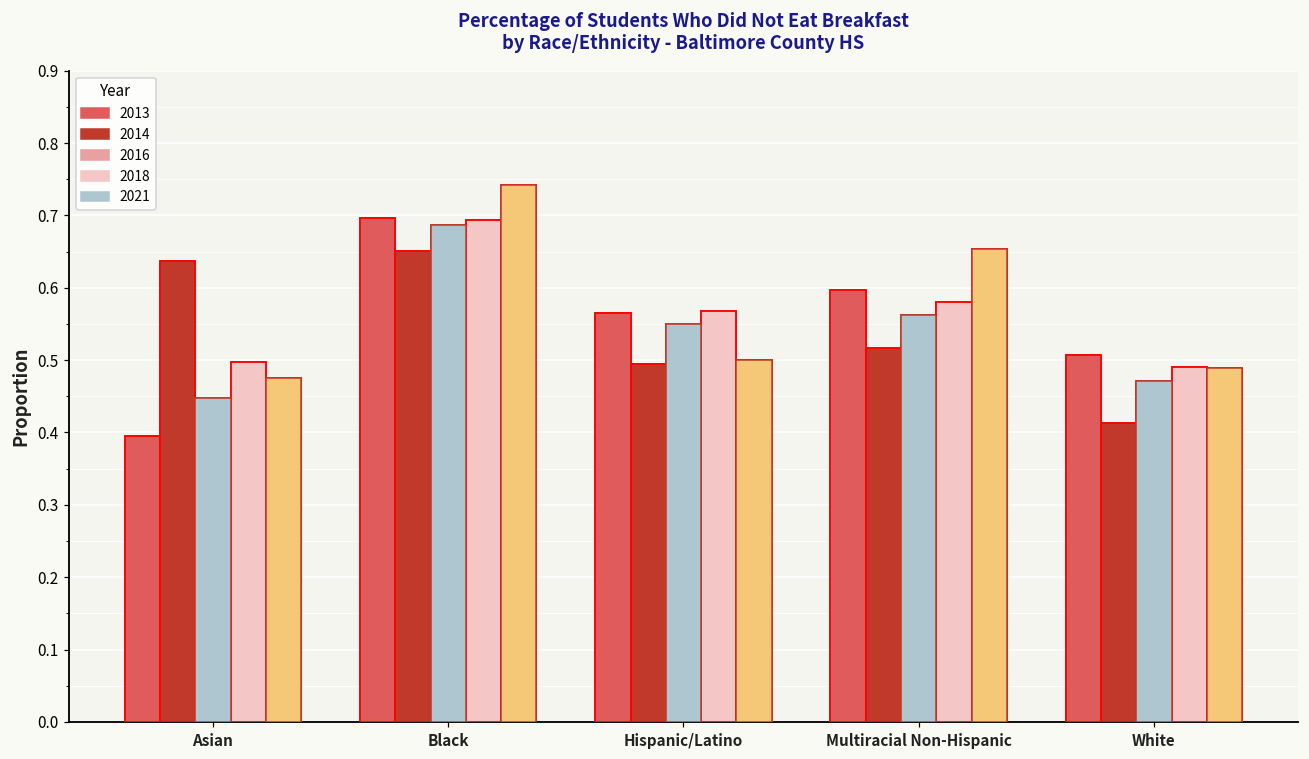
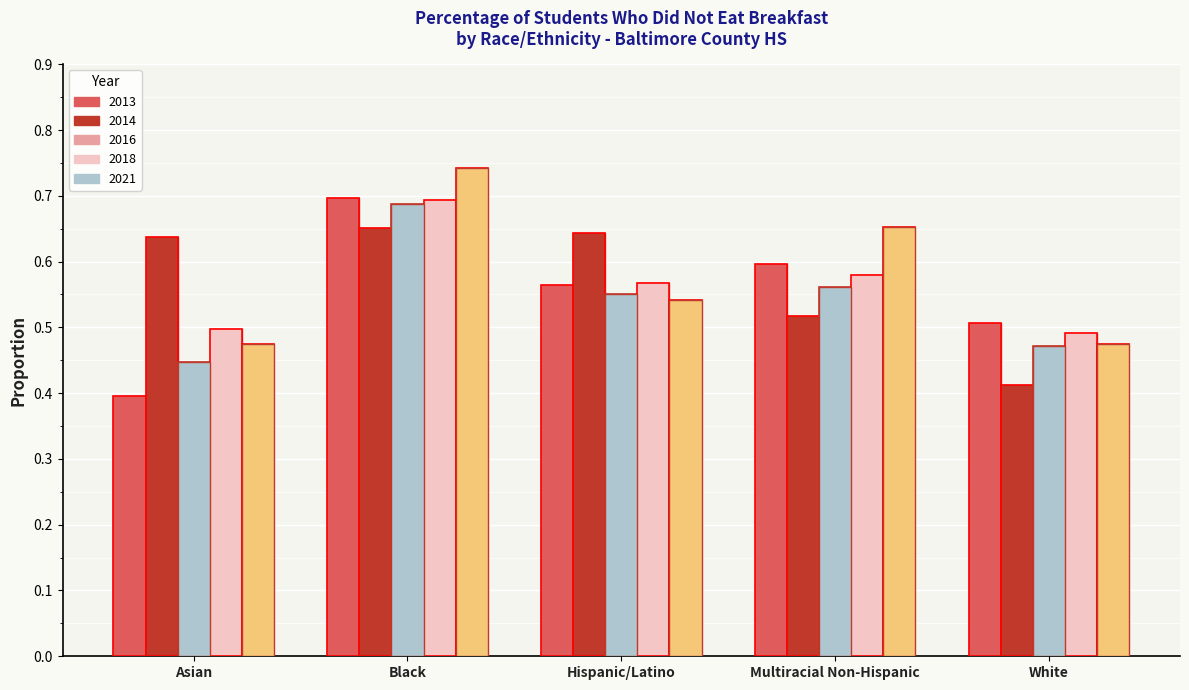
2014, Hispanic/Latino: 0.50 -> 0.64
2021, Hispanic/Latino: 0.50 -> 0.54
2021, White: 0.49 -> 0.48
